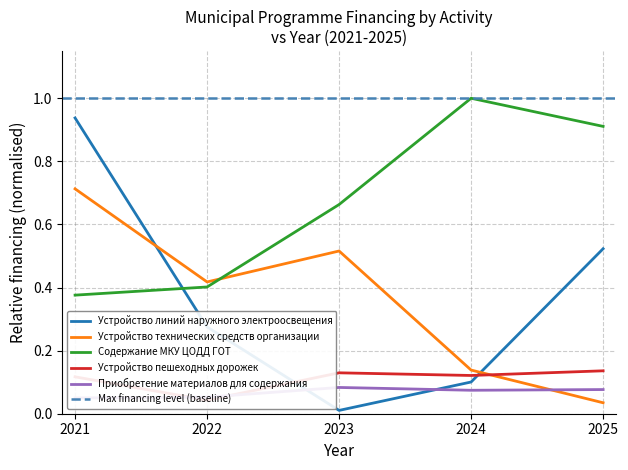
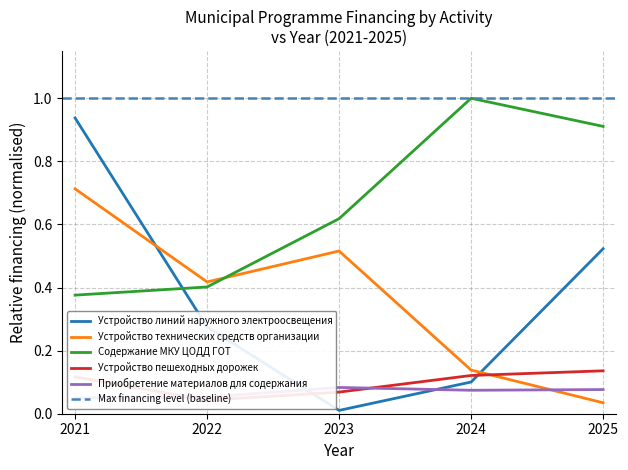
Содержание МКУ ЦОДД ГОТ, 2023: 0.66 -> 0.62
Устройство пешеходных дорожек, 2023: 0.13 -> 0.07
